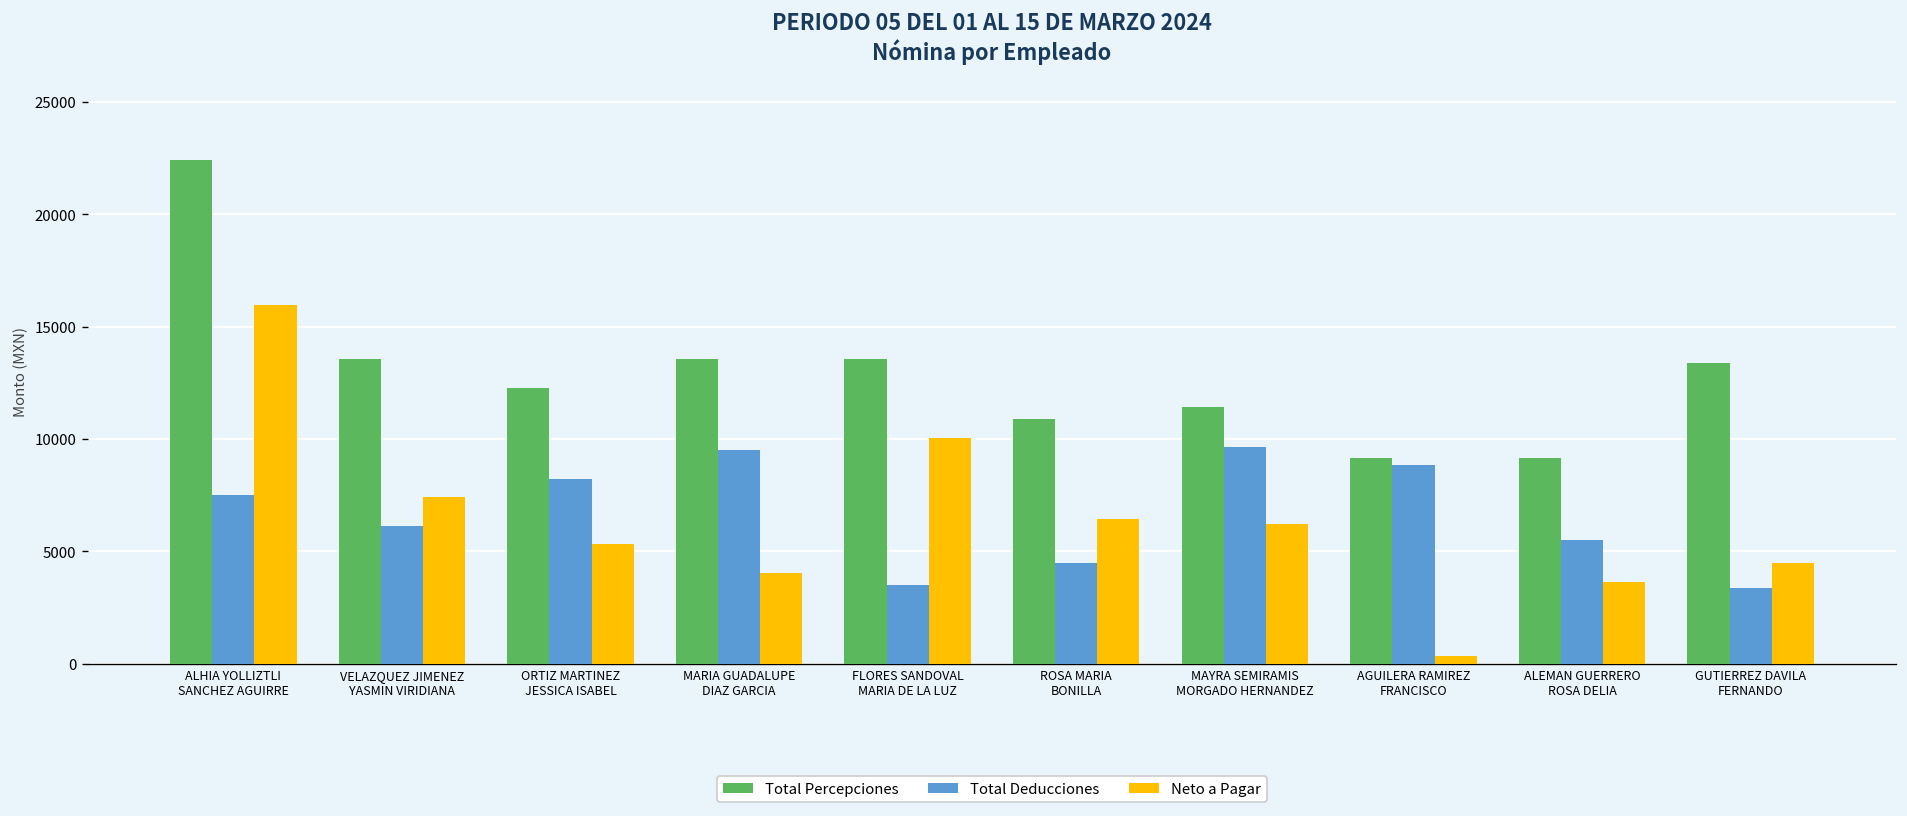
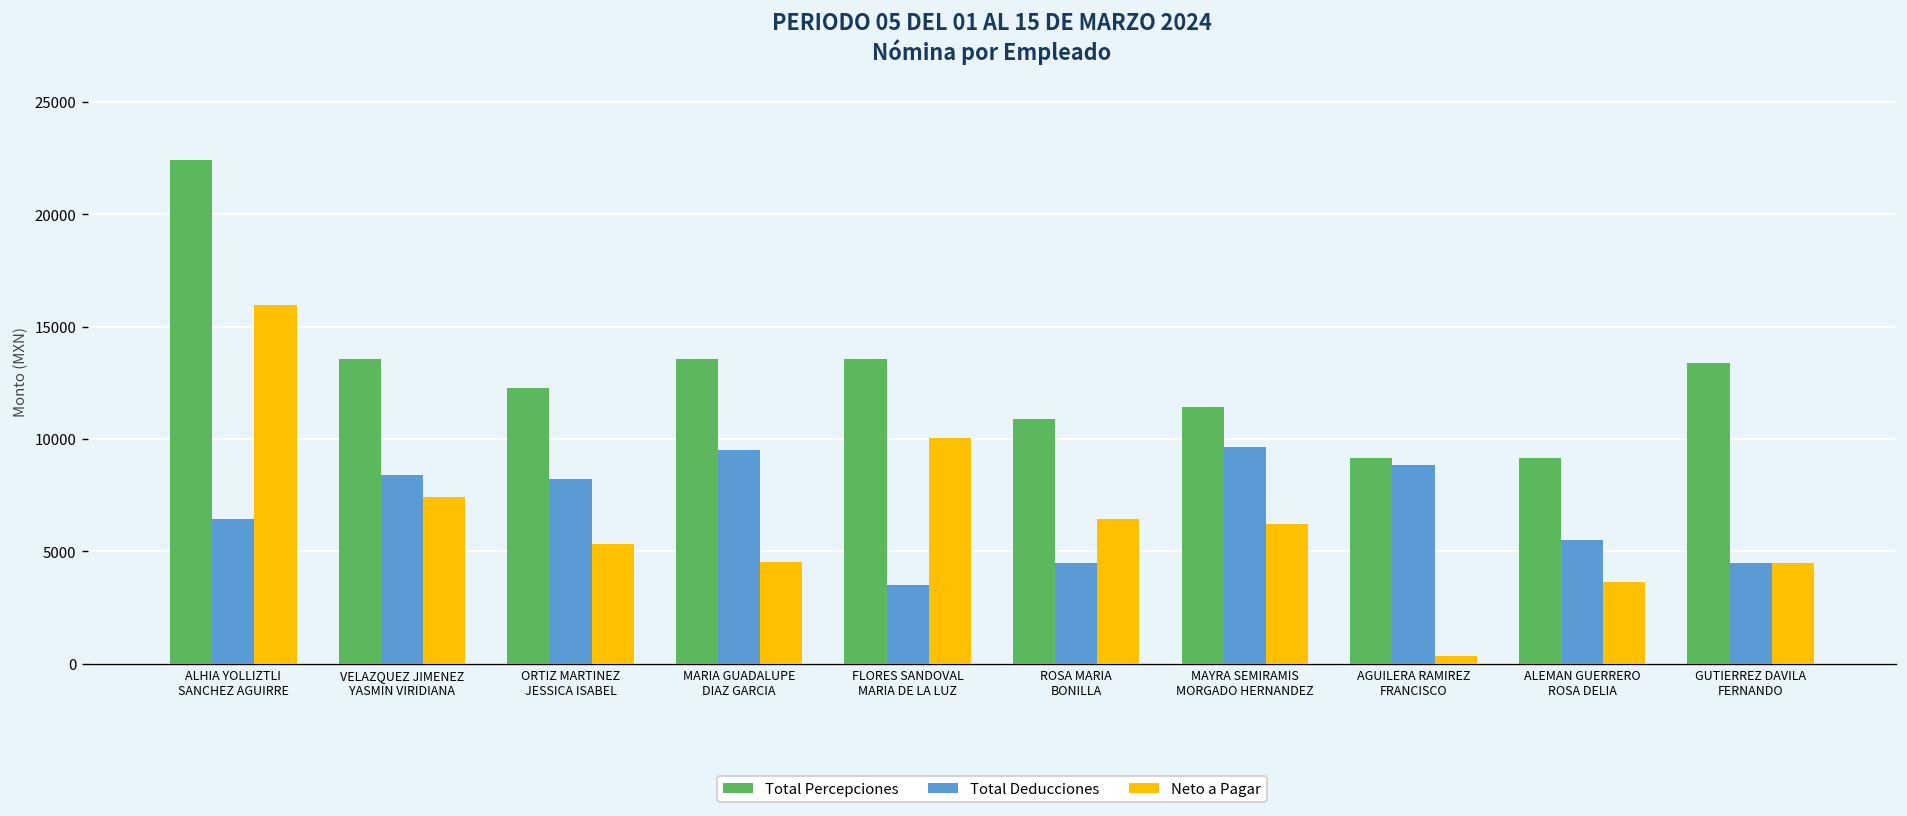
Total Deducciones, ALHIA YOLLIZTLI SANCHEZ AGUIRRE: 7500 -> 6400
Total Deducciones, VELAZQUEZ JIMENEZ YASMIN VIRIDIANA: 6100 -> 8400
Neto a Pagar, MARIA GUADALUPE DIAZ GARCIA: 4000 -> 4500
Total Deducciones, GUTIERREZ DAVILA FERNANDO: 3400 -> 4500
